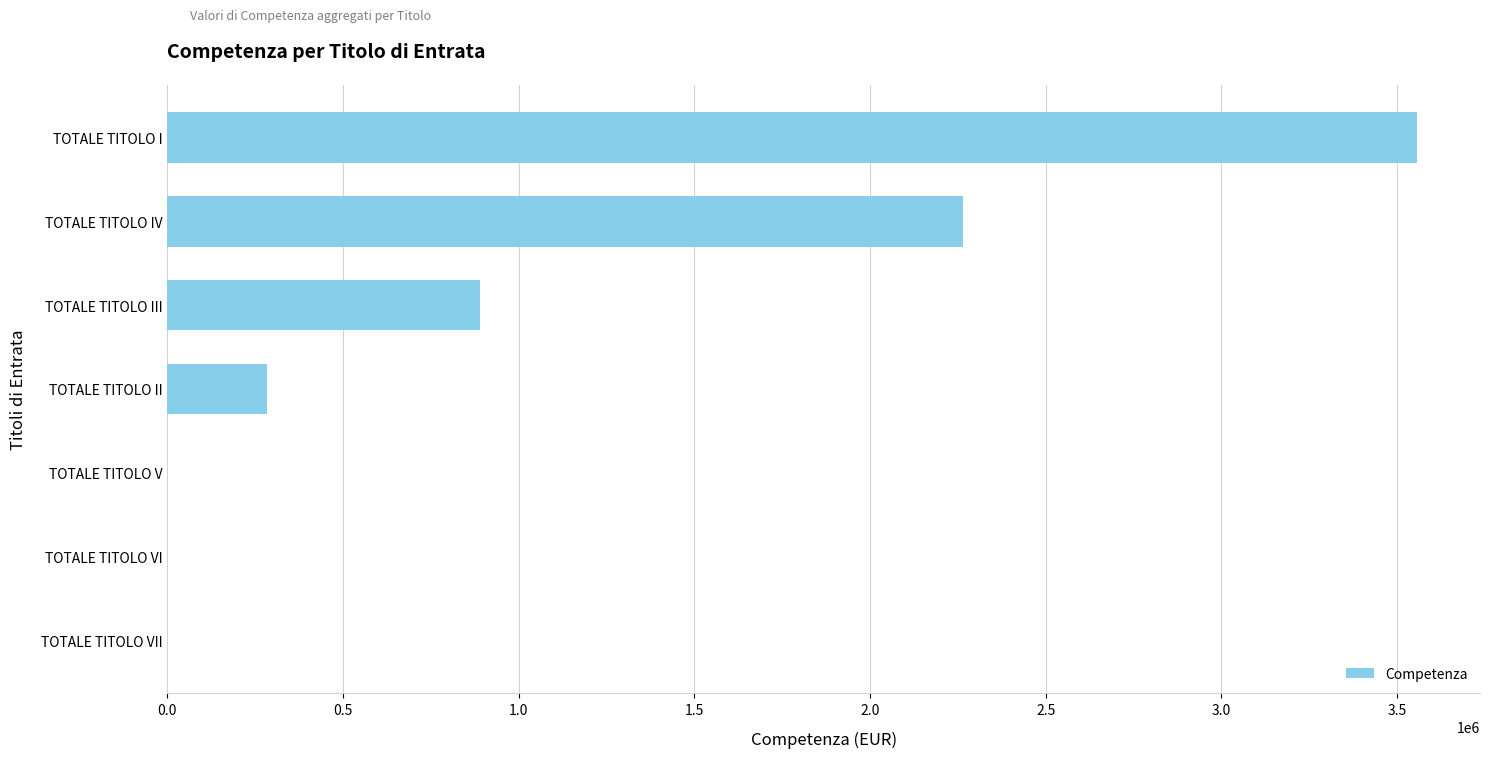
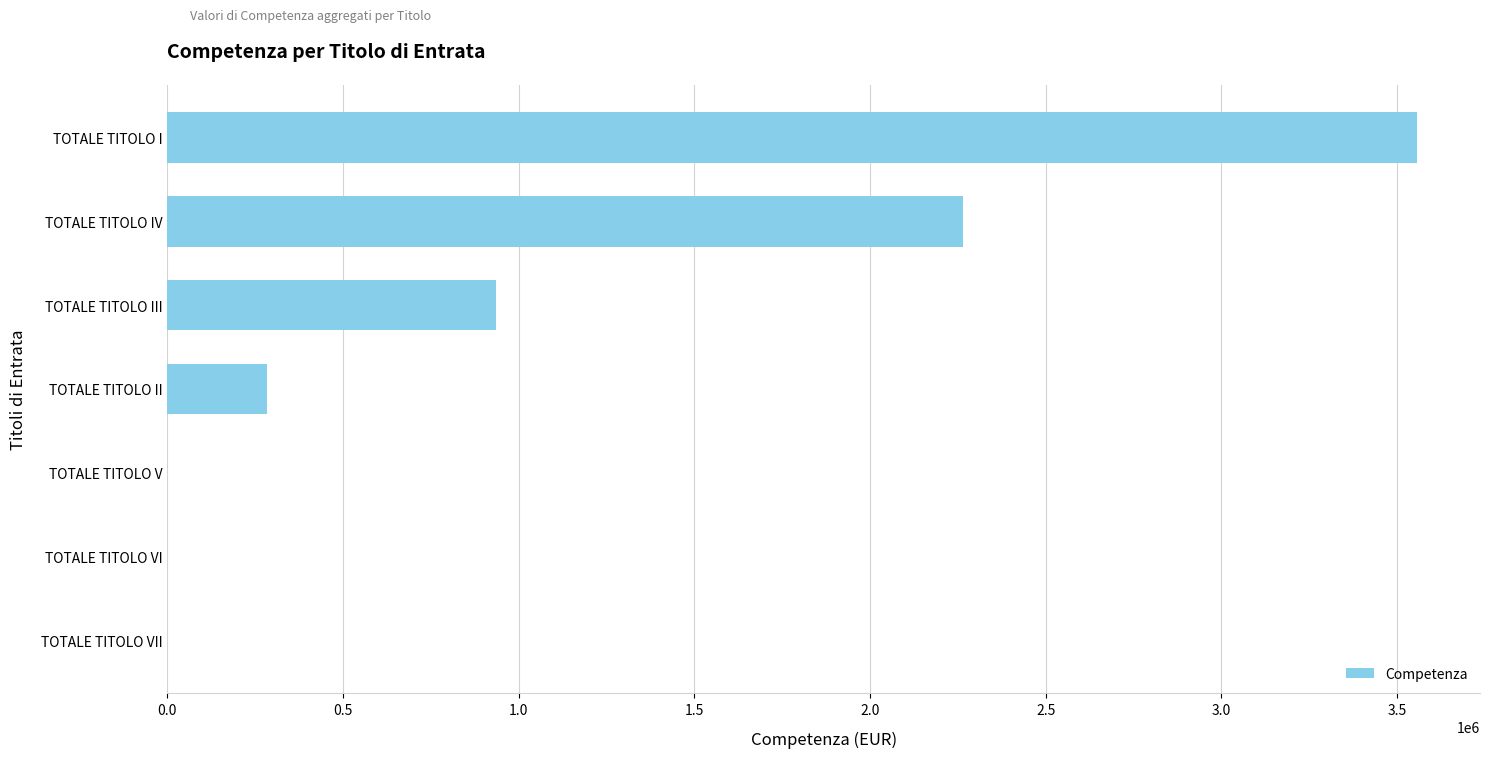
TOTALE TITOLO III: 890000 -> 930000
